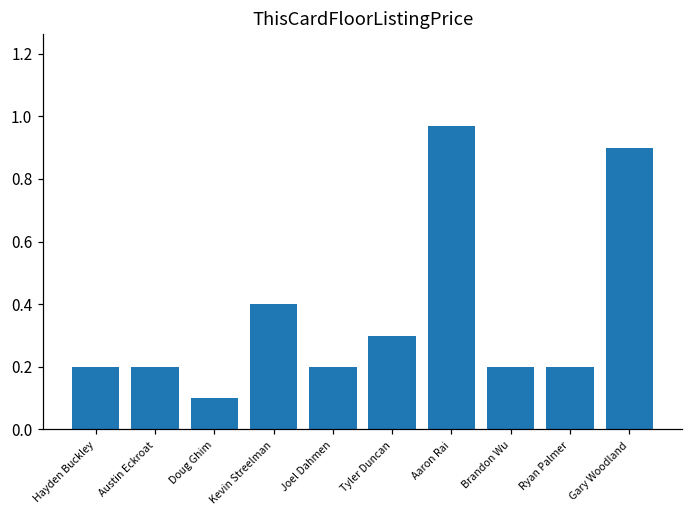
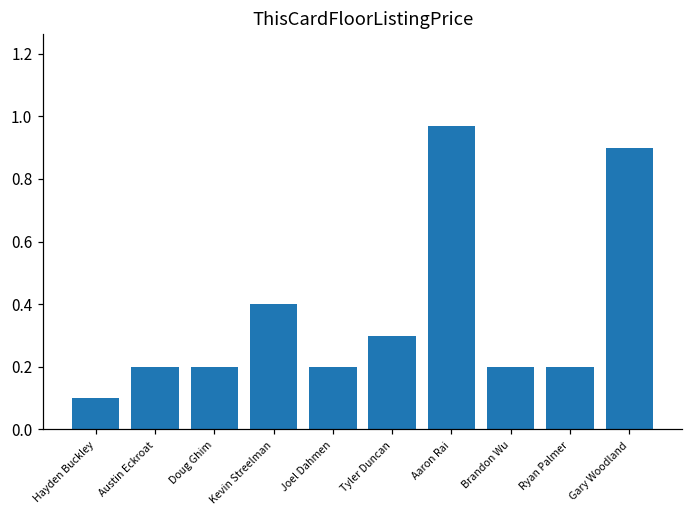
Hayden Buckley: 0.2 -> 0.1
Doug Ghim: 0.1 -> 0.2
